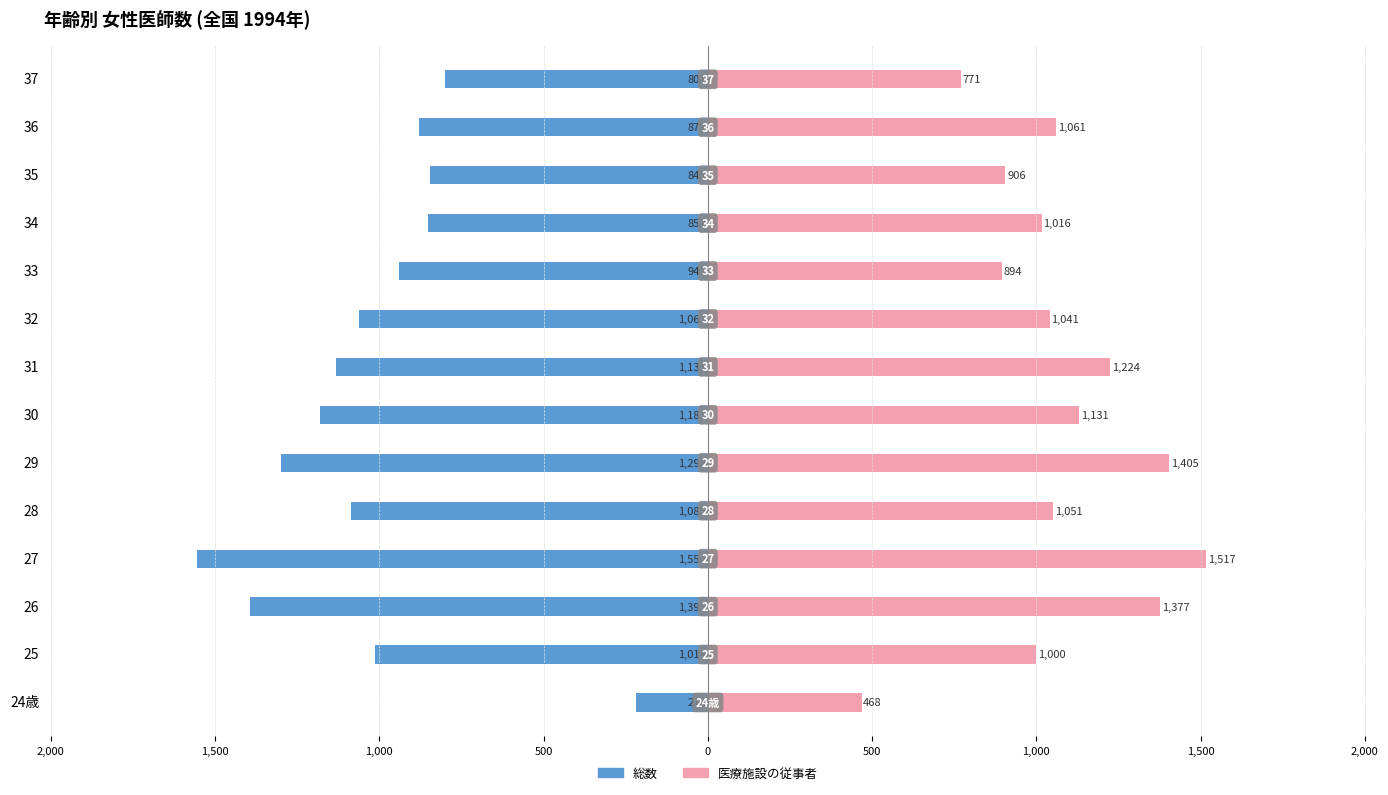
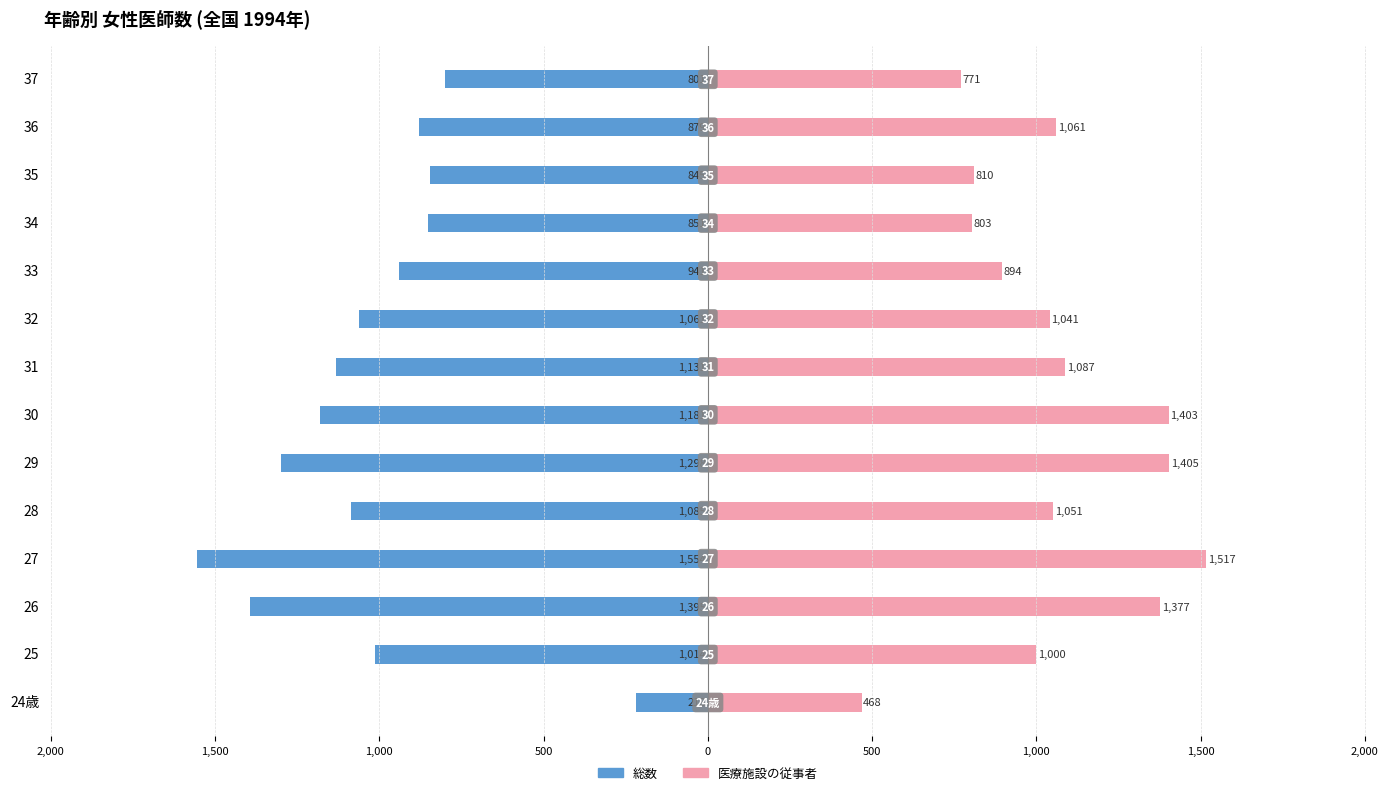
医療施設の従事者, 35: 906 -> 810
医療施設の従事者, 34: 1,016 -> 803
医療施設の従事者, 31: 1,224 -> 1,087
医療施設の従事者, 30: 1,131 -> 1,403
